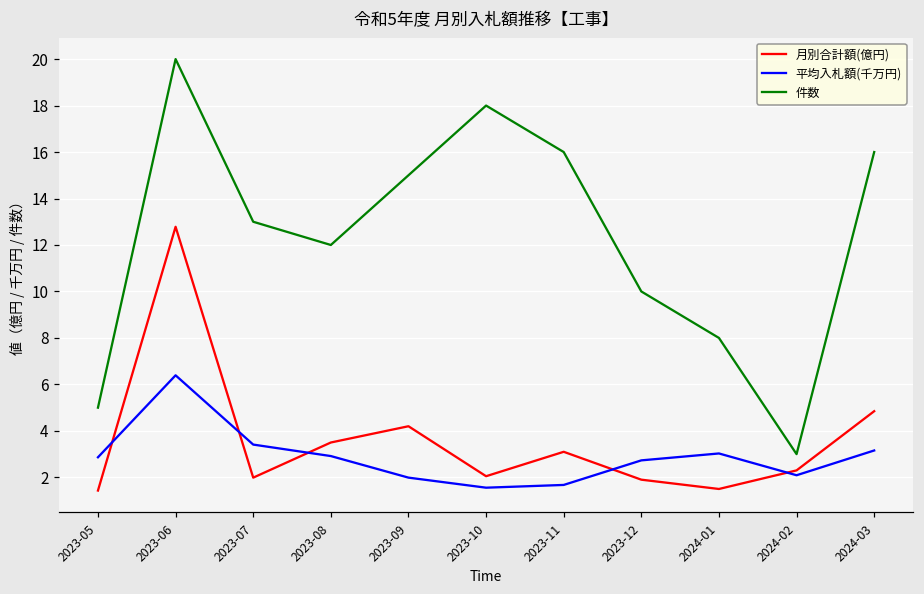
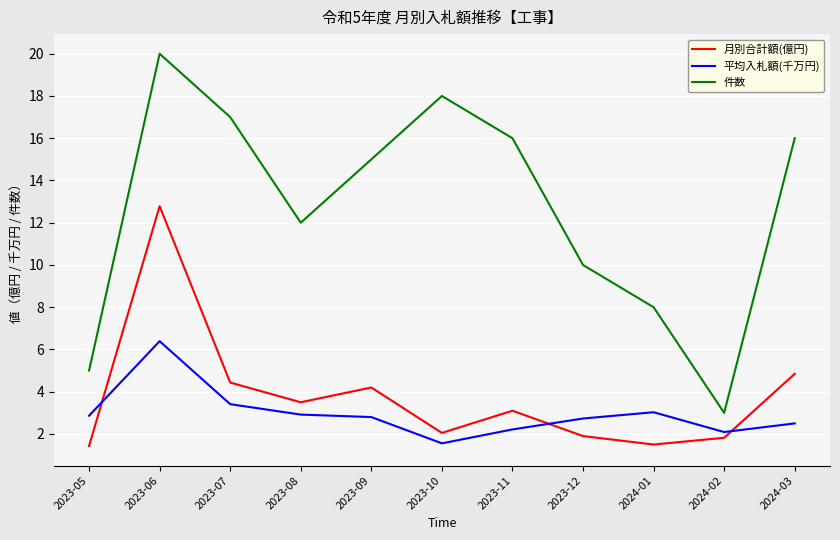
月別合計額(億円), 2023-07: 2.0 -> 4.4
件数, 2023-07: 13 -> 17
平均入札額(千万円), 2023-09: 2.0 -> 2.8
平均入札額(千万円), 2023-11: 1.7 -> 2.2
月別合計額(億円), 2024-02: 2.3 -> 1.8
平均入札額(千万円), 2024-03: 3.2 -> 2.5
